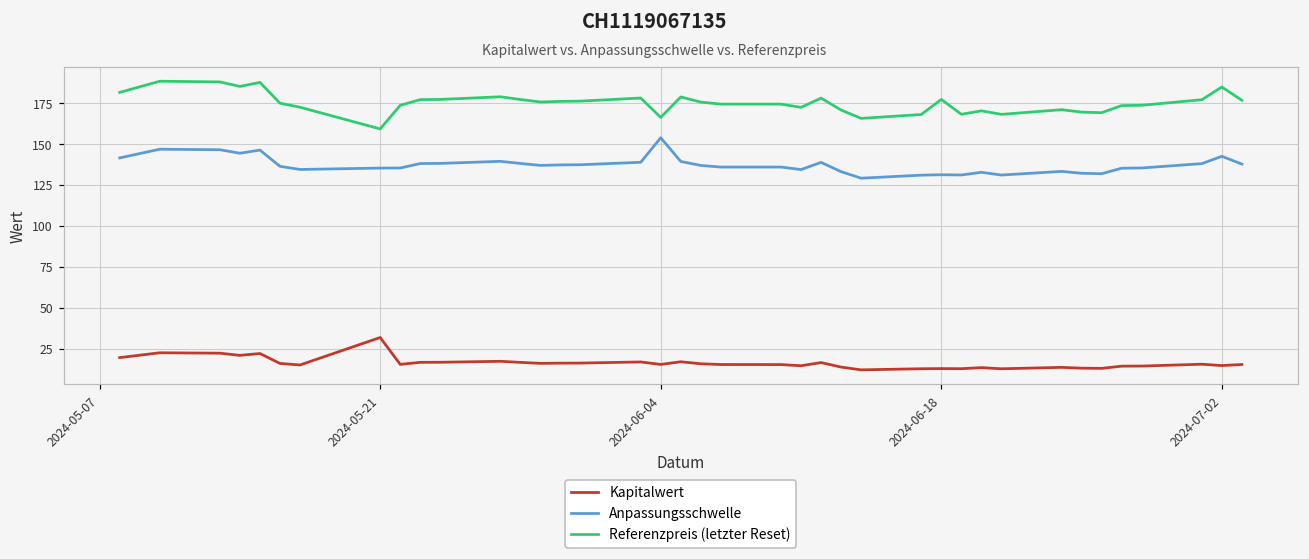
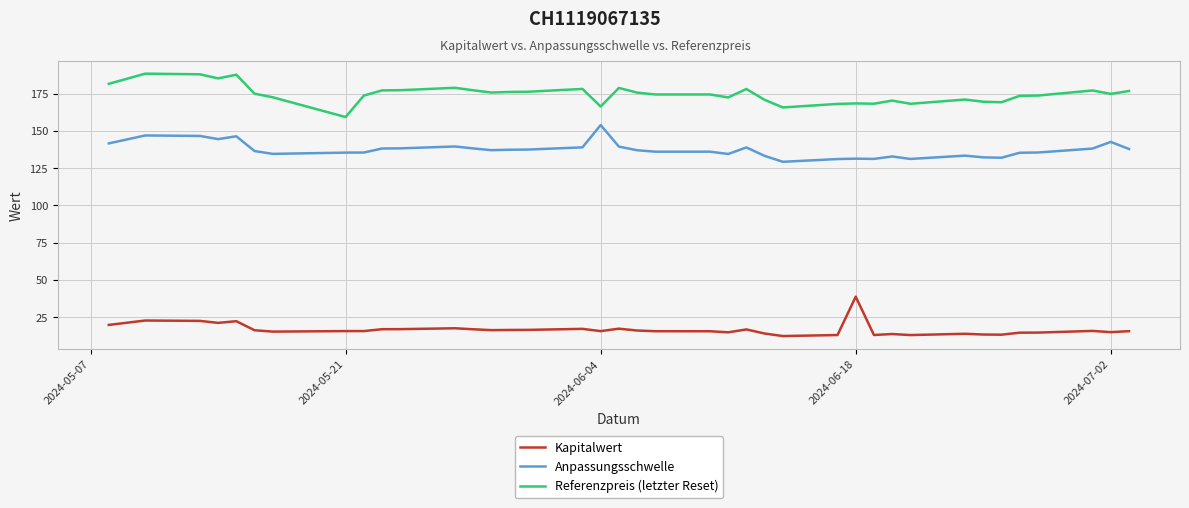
Kapitalwert, 2024-05-21: 32 -> 16
Kapitalwert, 2024-06-18: 13 -> 39
Referenzpreis (letzter Reset), 2024-06-18: 177 -> 168
Referenzpreis (letzter Reset), 2024-07-02: 185 -> 175
